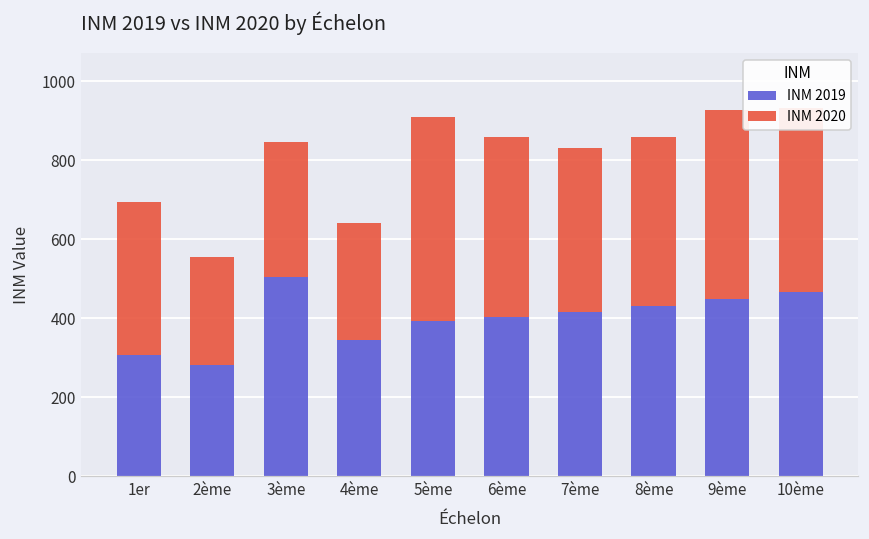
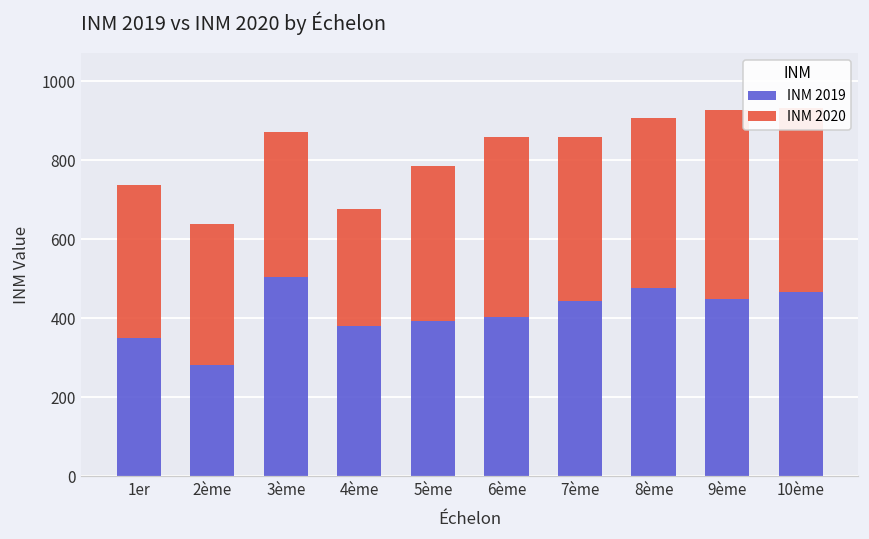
INM 2019, 1er: 310 -> 350
INM 2020, 2ème: 270 -> 360
INM 2020, 3ème: 340 -> 370
INM 2019, 4ème: 350 -> 380
INM 2020, 5ème: 520 -> 390
INM 2019, 7ème: 420 -> 440
INM 2019, 8ème: 430 -> 480
